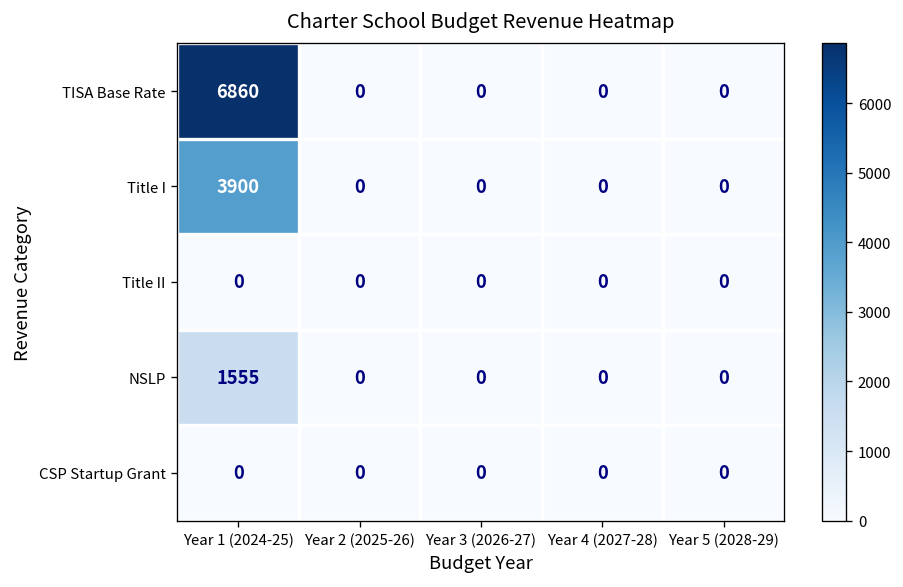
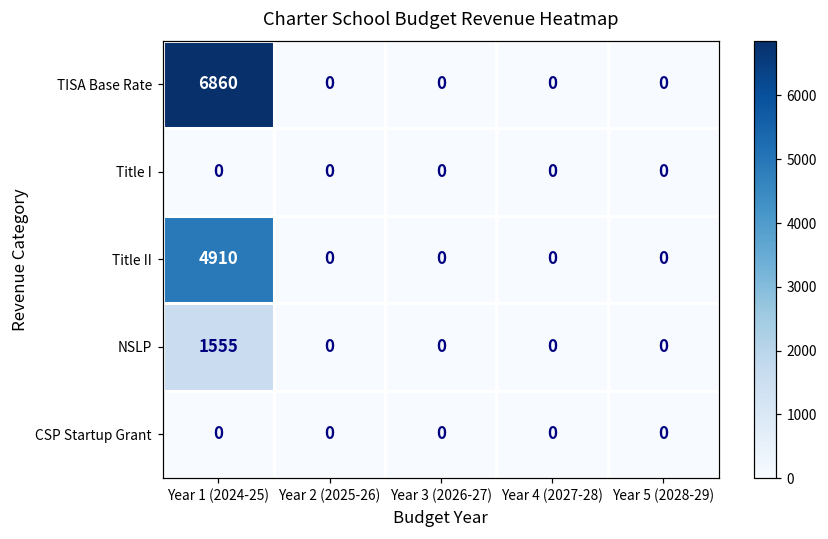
Title I, Year 1 (2024-25): 3900 -> 0
Title II, Year 1 (2024-25): 0 -> 4910
